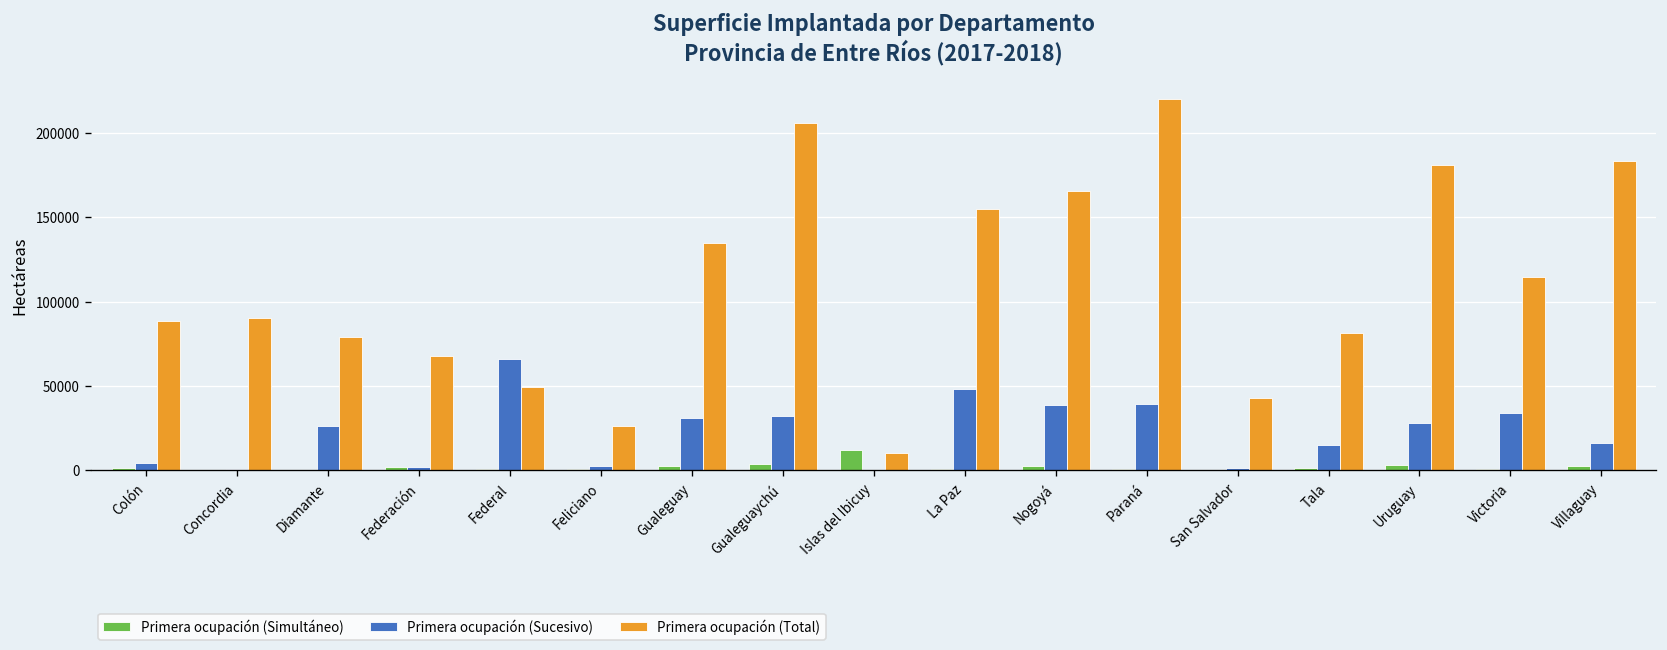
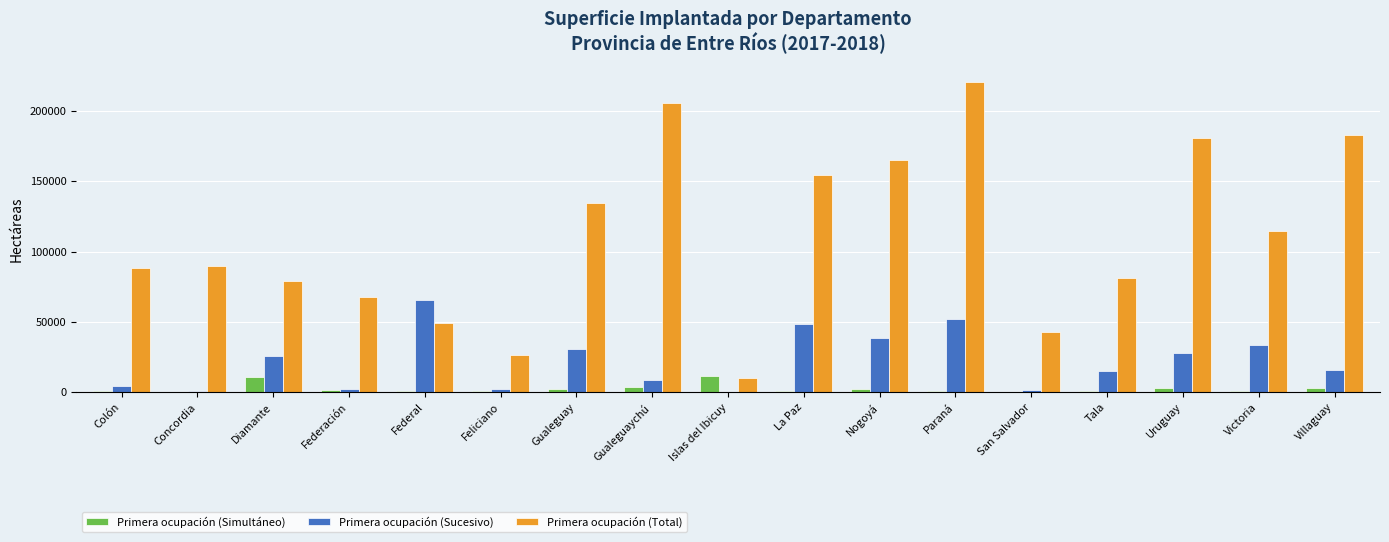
Primera ocupación (Simultáneo), Diamante: 0 -> 11000
Primera ocupación (Sucesivo), Gualeguaychú: 32000 -> 9000
Primera ocupación (Sucesivo), Paraná: 39000 -> 52000
